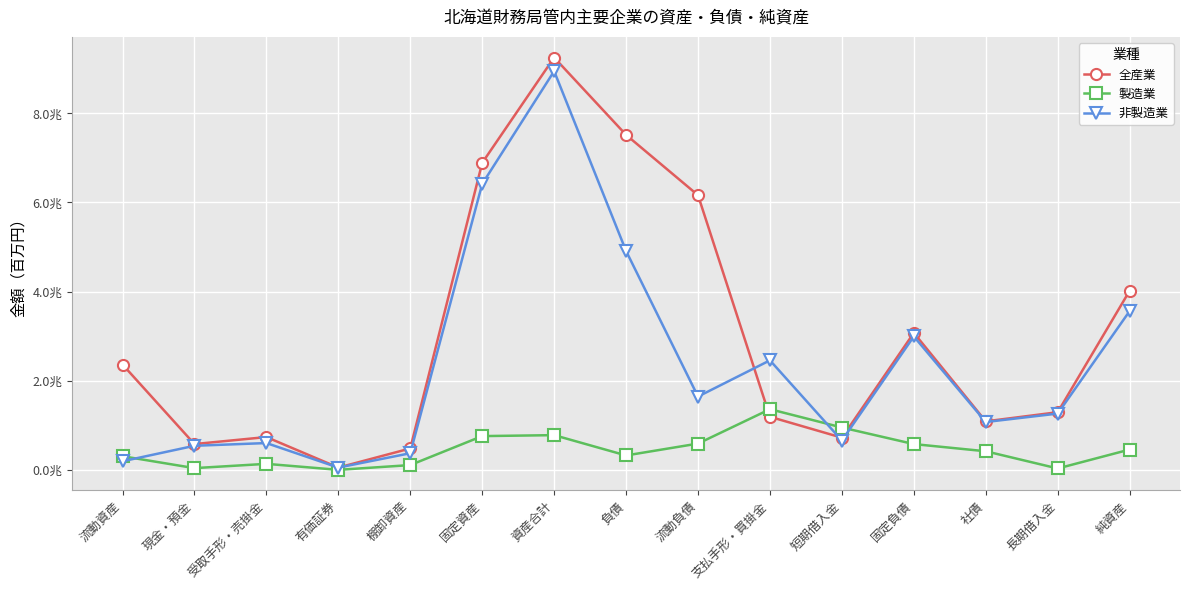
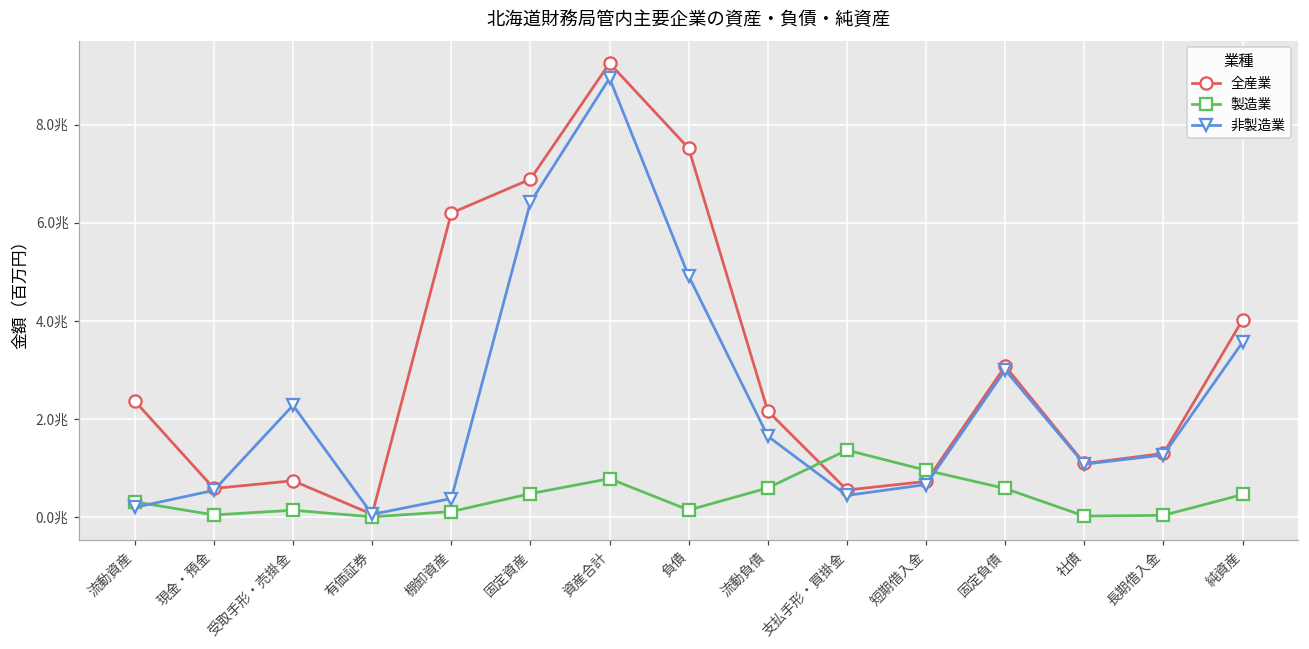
非製造業, 受取手形・売掛金: 0.6兆 -> 2.3兆
全産業, 棚卸資産: 0.5兆 -> 6.2兆
製造業, 固定資産: 0.8兆 -> 0.5兆
製造業, 負債: 0.3兆 -> 0.1兆
全産業, 流動負債: 6.2兆 -> 2.2兆
全産業, 支払手形・買掛金: 1.2兆 -> 0.5兆
非製造業, 支払手形・買掛金: 2.5兆 -> 0.4兆
製造業, 社債: 0.4兆 -> 0.0兆
